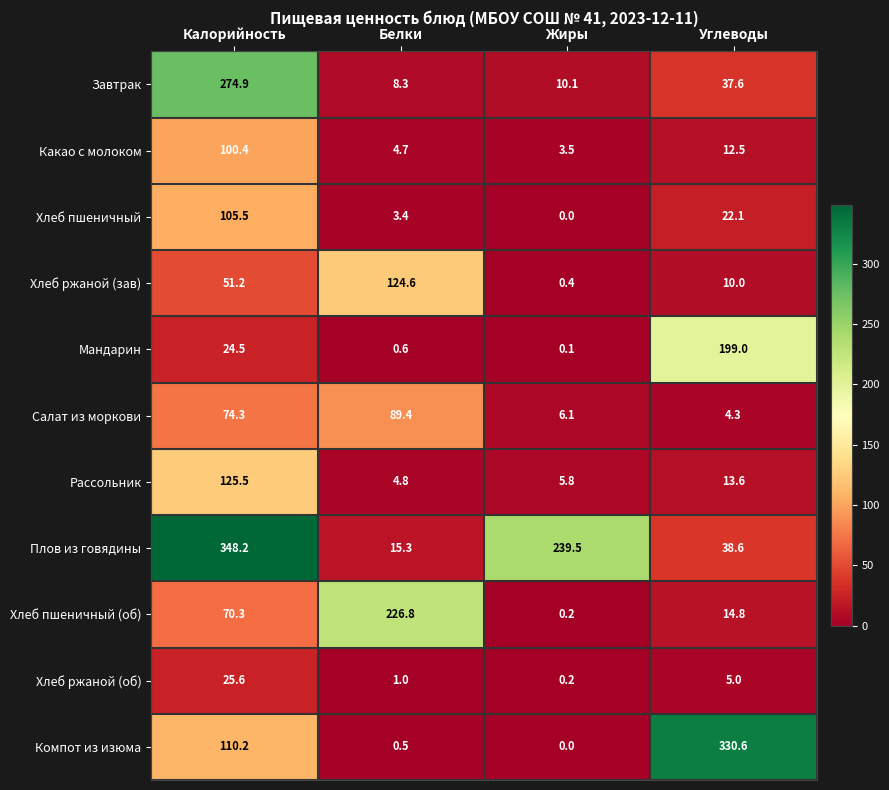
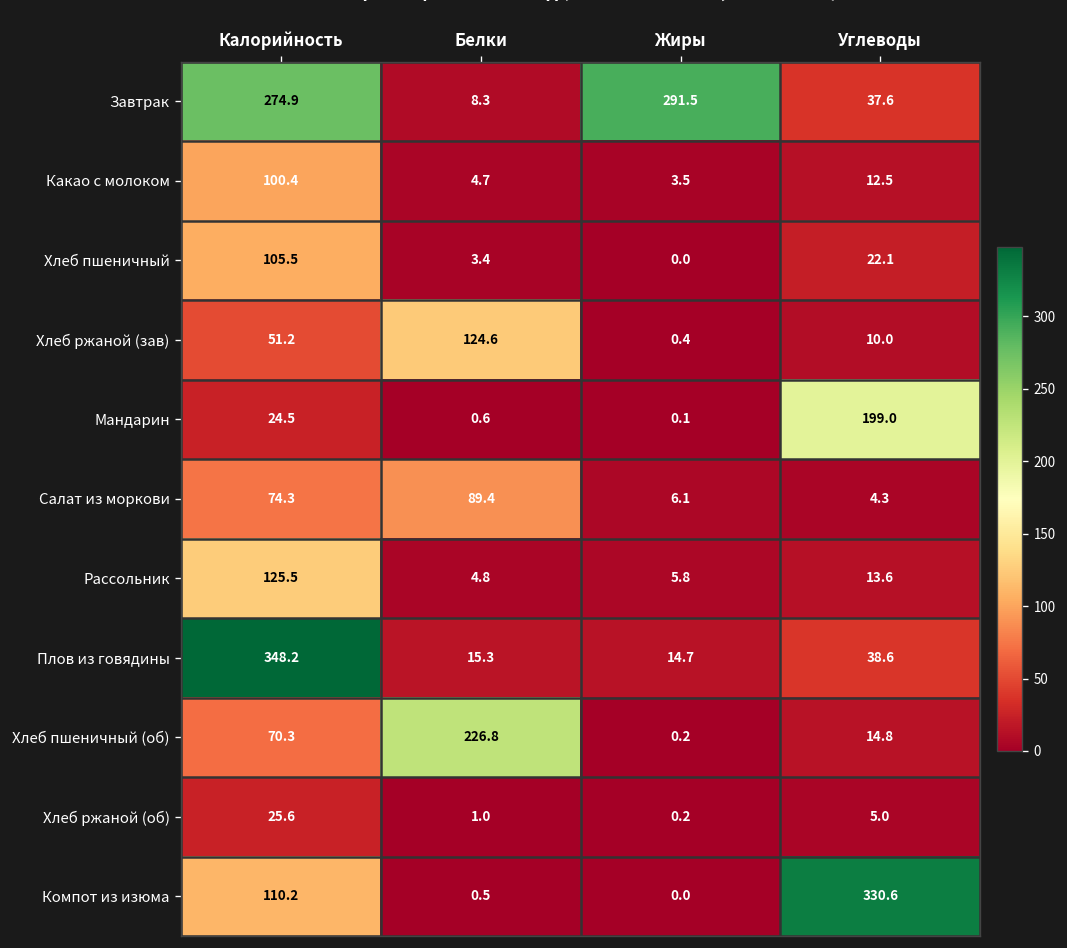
Завтрак, Жиры: 10.1 -> 291.5
Плов из говядины, Жиры: 239.5 -> 14.7
